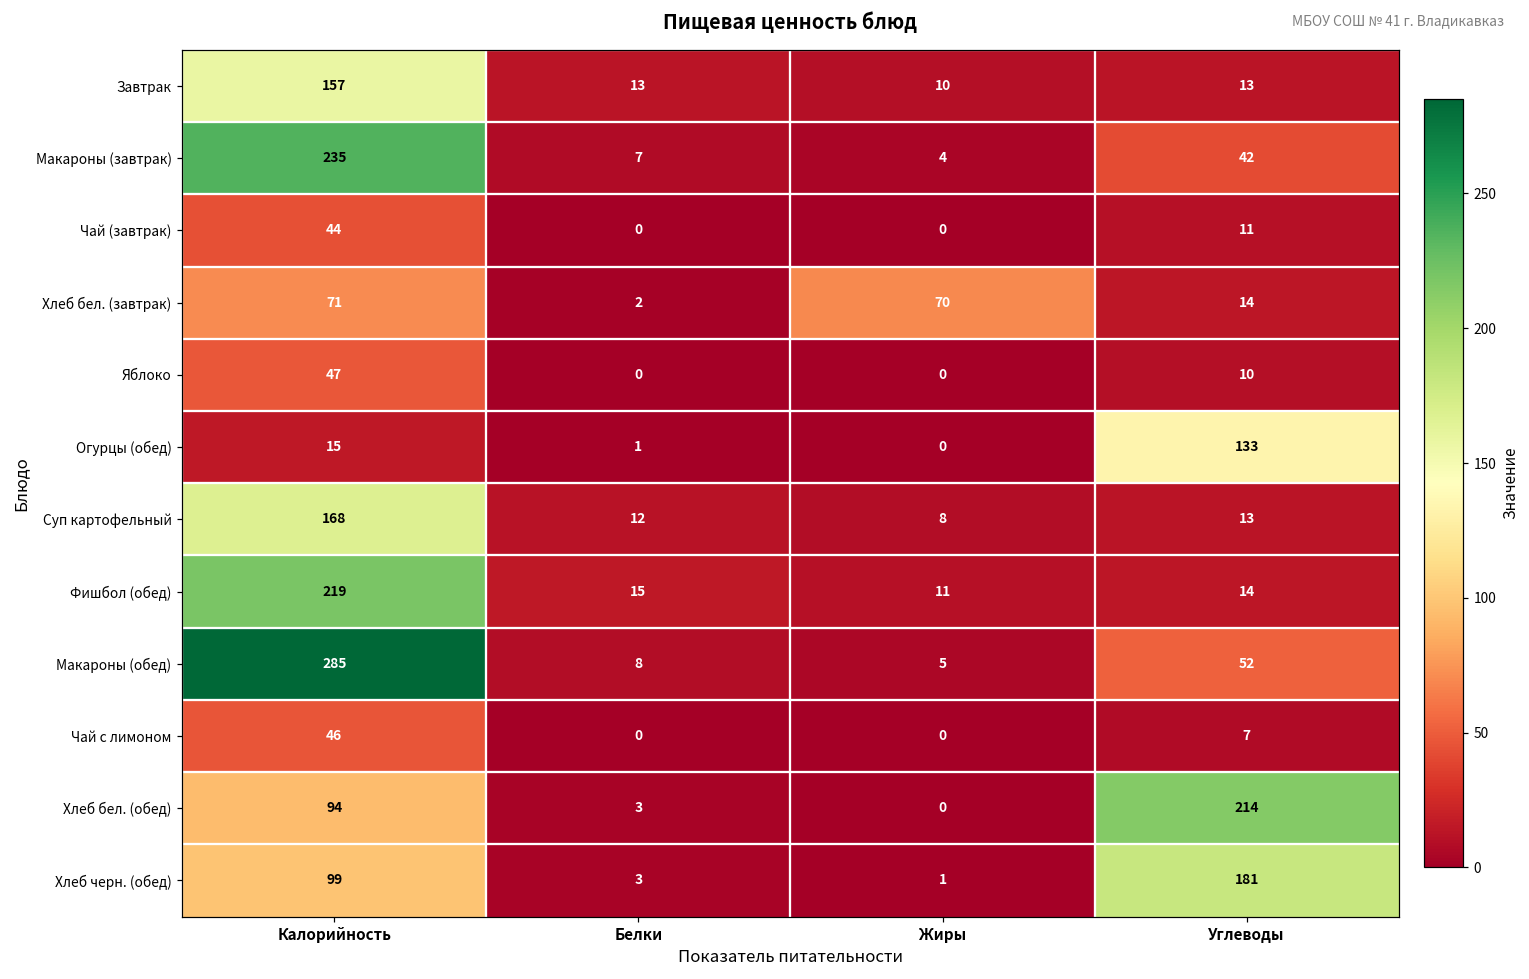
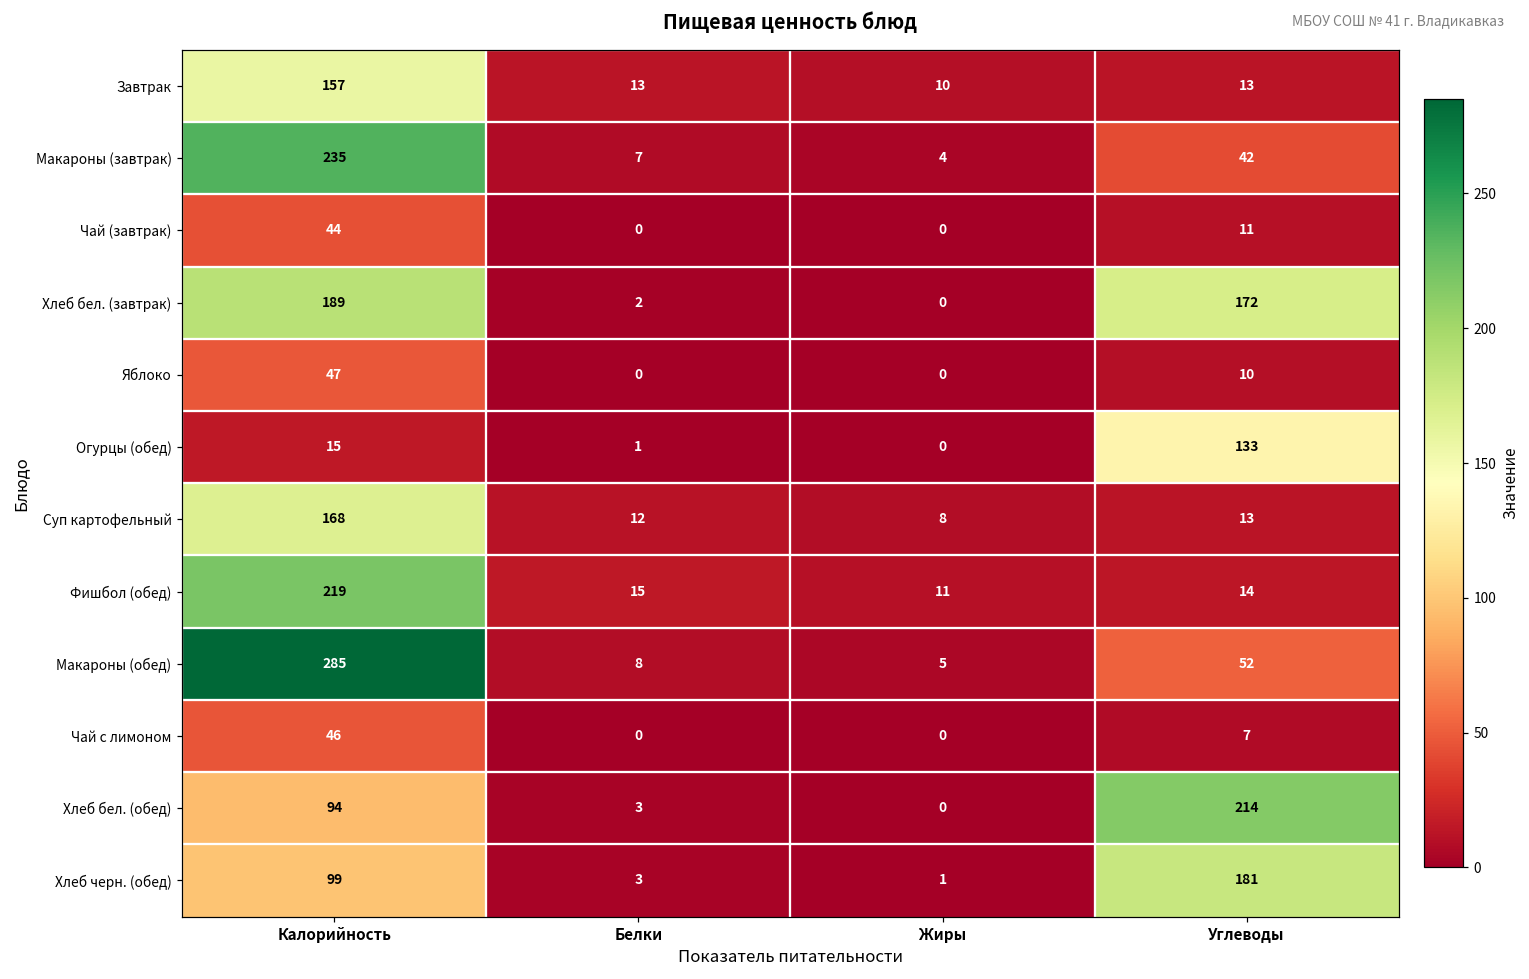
Хлеб бел. (завтрак), Калорийность: 71 -> 189
Хлеб бел. (завтрак), Жиры: 70 -> 0
Хлеб бел. (завтрак), Углеводы: 14 -> 172
